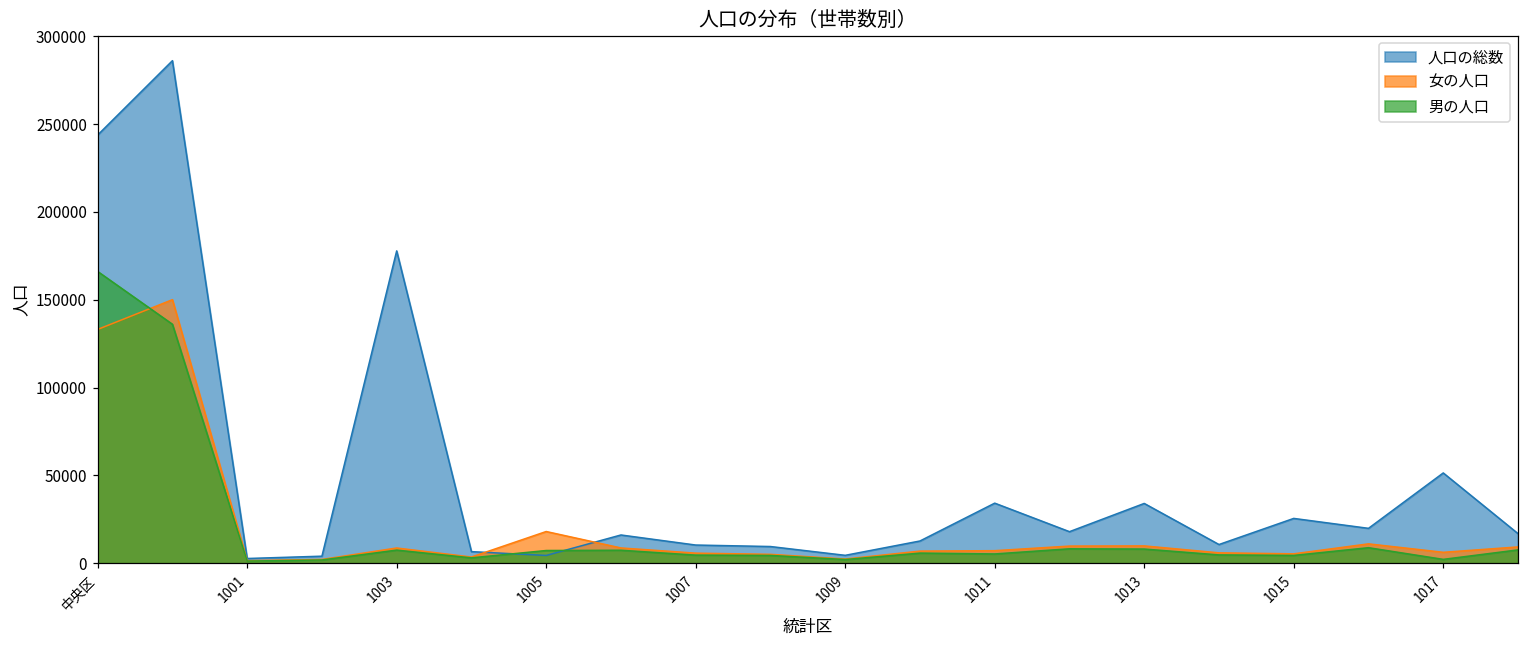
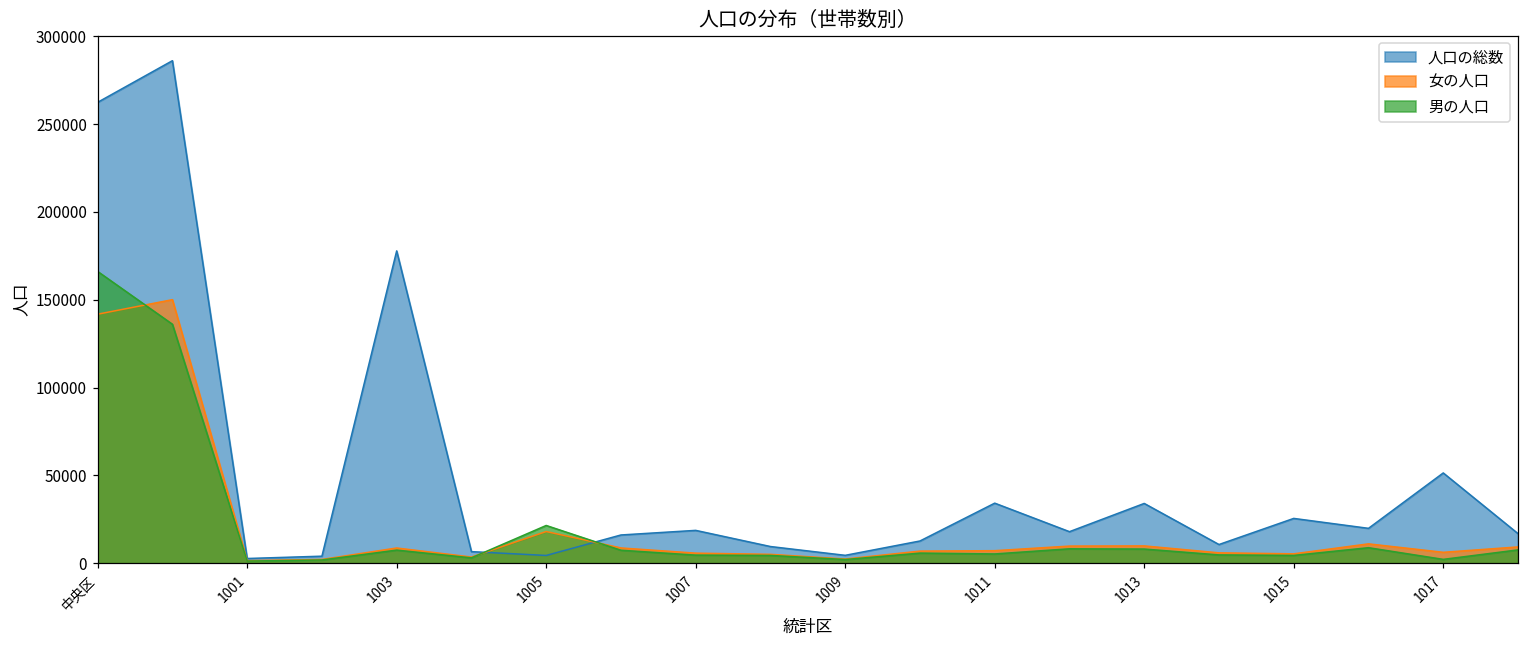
人口の総数, 中央区: 244000 -> 262000
女の人口, 中央区: 133000 -> 142000
男の人口, 1005: 7000 -> 21000
人口の総数, 1007: 10000 -> 19000
